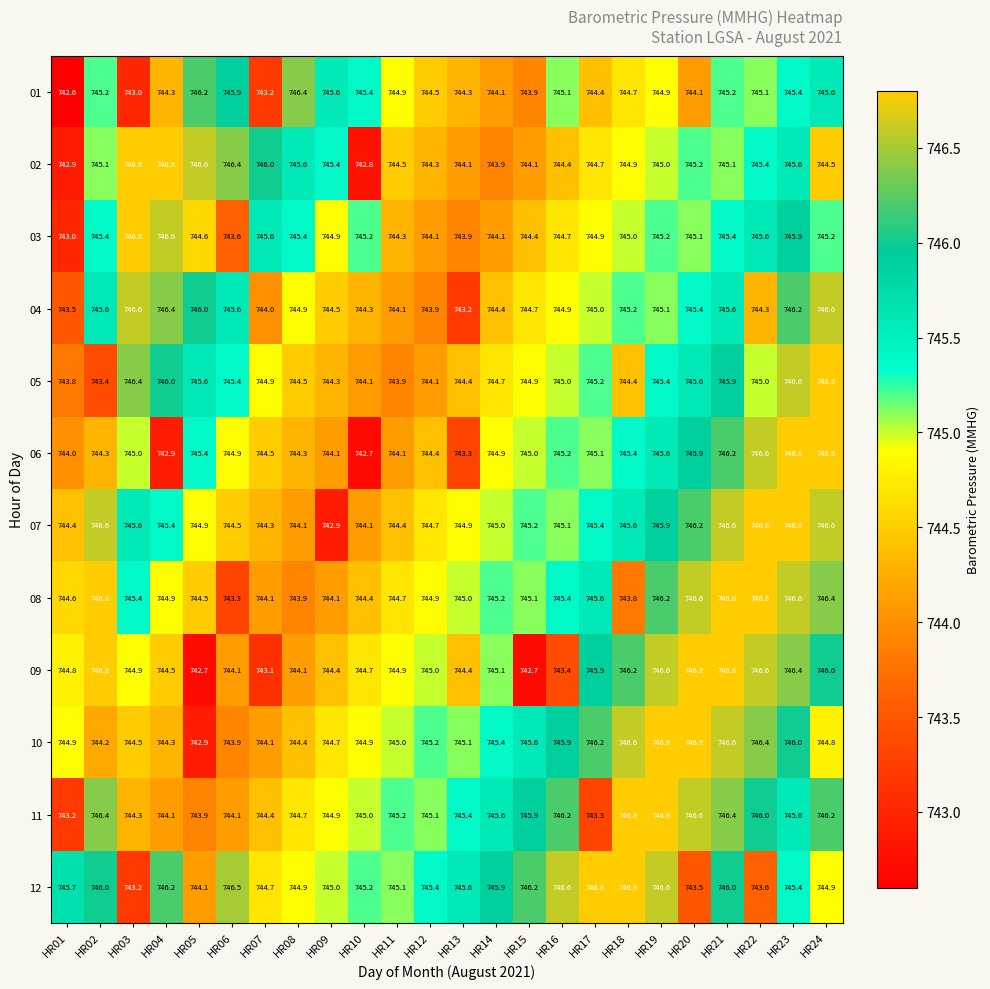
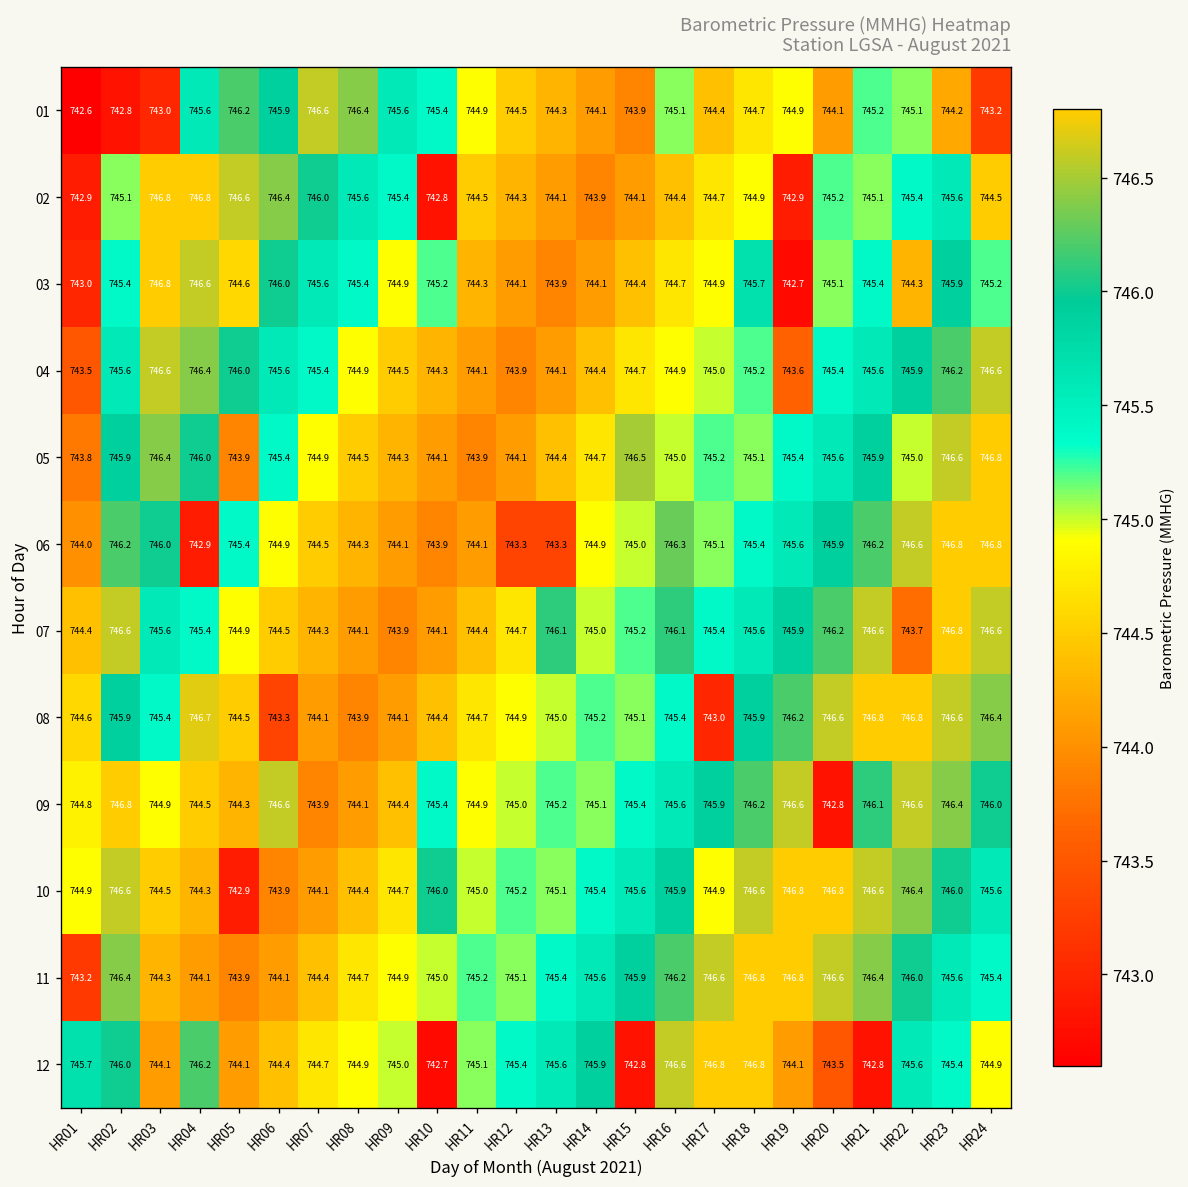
01, HR02: 745.2 -> 742.8
01, HR04: 744.3 -> 745.6
01, HR07: 743.2 -> 746.6
01, HR23: 745.4 -> 744.2
01, HR24: 745.6 -> 743.2
02, HR19: 745.0 -> 742.9
03, HR06: 743.6 -> 746.0
03, HR18: 745.0 -> 745.7
03, HR19: 745.2 -> 742.7
03, HR22: 745.6 -> 744.3
04, HR07: 744.0 -> 745.4
04, HR13: 743.2 -> 744.1
04, HR19: 745.1 -> 743.6
04, HR22: 744.3 -> 745.9
05, HR02: 743.4 -> 745.9
05, HR05: 745.6 -> 743.9
05, HR15: 744.9 -> 746.5
05, HR18: 744.4 -> 745.1
06, HR02: 744.3 -> 746.2
06, HR03: 745.0 -> 746.0
06, HR10: 742.7 -> 743.9
06, HR12: 744.4 -> 743.3
06, HR16: 745.2 -> 746.3
07, HR09: 742.9 -> 743.9
07, HR13: 744.9 -> 746.1
07, HR16: 745.1 -> 746.1
07, HR22: 746.8 -> 743.7
08, HR02: 746.8 -> 745.9
08, HR04: 744.9 -> 746.7
08, HR17: 745.6 -> 743.0
08, HR18: 743.8 -> 745.9
09, HR05: 742.7 -> 744.3
09, HR06: 744.1 -> 746.6
09, HR07: 743.1 -> 743.9
09, HR10: 744.7 -> 745.4
09, HR13: 744.4 -> 745.2
09, HR15: 742.7 -> 745.4
09, HR16: 743.4 -> 745.6
09, HR20: 746.8 -> 742.8
09, HR21: 746.8 -> 746.1
10, HR02: 744.2 -> 746.6
10, HR10: 744.9 -> 746.0
10, HR17: 746.2 -> 744.9
10, HR24: 744.8 -> 745.6
11, HR17: 743.3 -> 746.6
11, HR24: 746.2 -> 745.4
12, HR03: 743.2 -> 744.1
12, HR06: 746.5 -> 744.4
12, HR10: 745.2 -> 742.7
12, HR15: 746.2 -> 742.8
12, HR19: 746.6 -> 744.1
12, HR21: 746.0 -> 742.8
12, HR22: 743.6 -> 745.6
